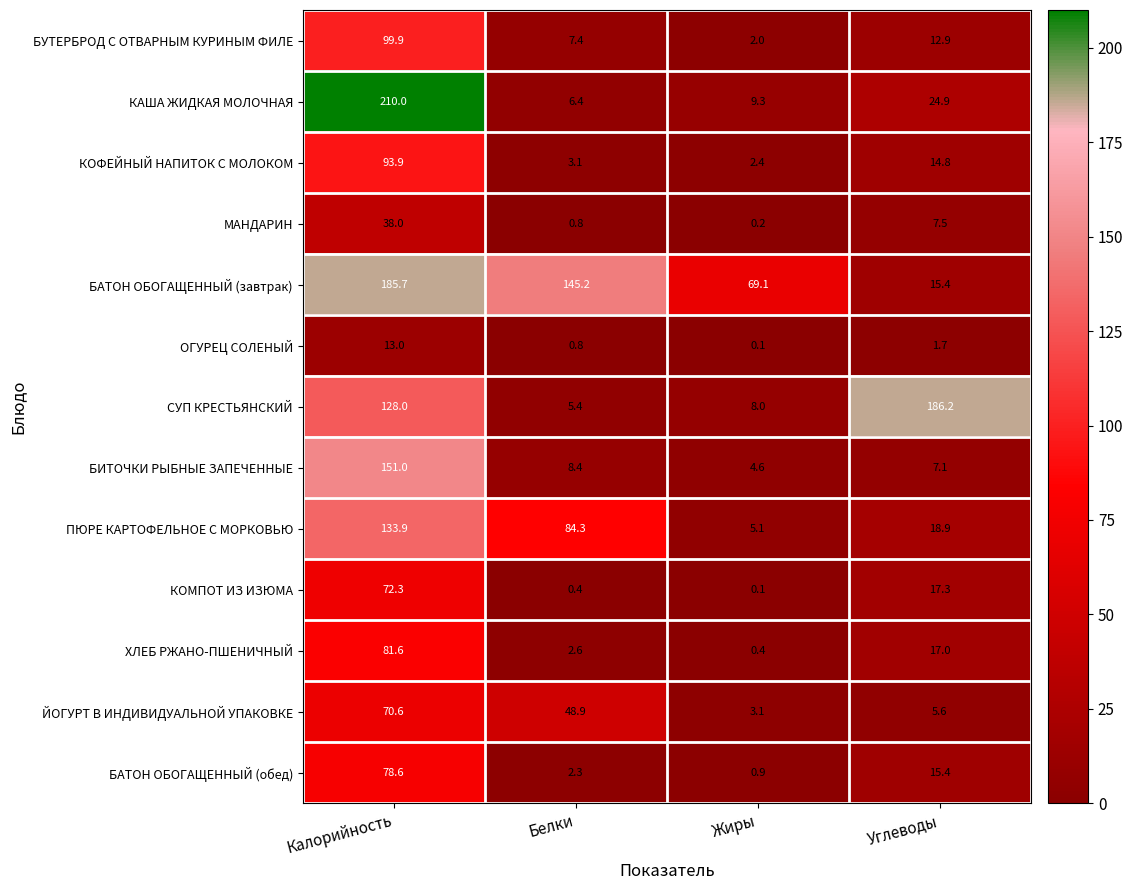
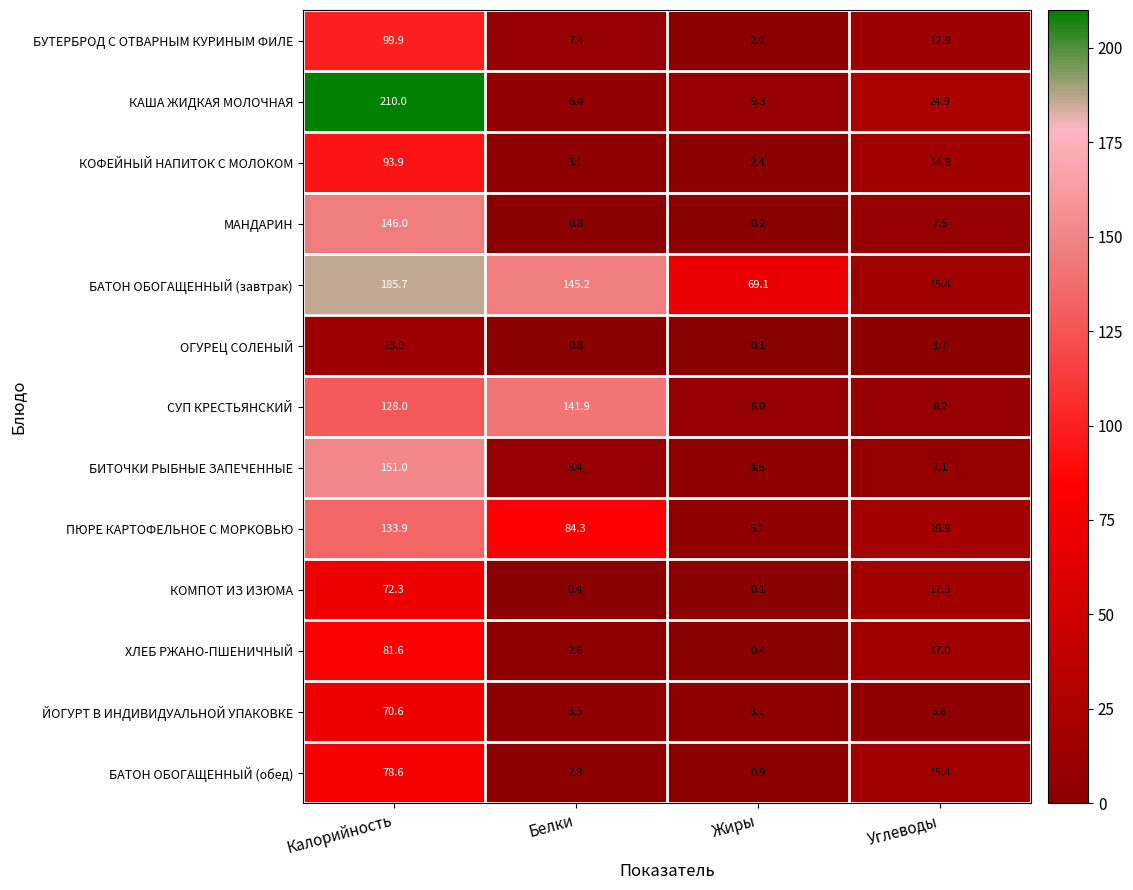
МАНДАРИН, Калорийность: 38.0 -> 146.0
СУП КРЕСТЬЯНСКИЙ, Белки: 5.4 -> 141.9
СУП КРЕСТЬЯНСКИЙ, Углеводы: 186.2 -> 8.2
ЙОГУРТ В ИНДИВИДУАЛЬНОЙ УПАКОВКЕ, Белки: 48.9 -> 3.5
